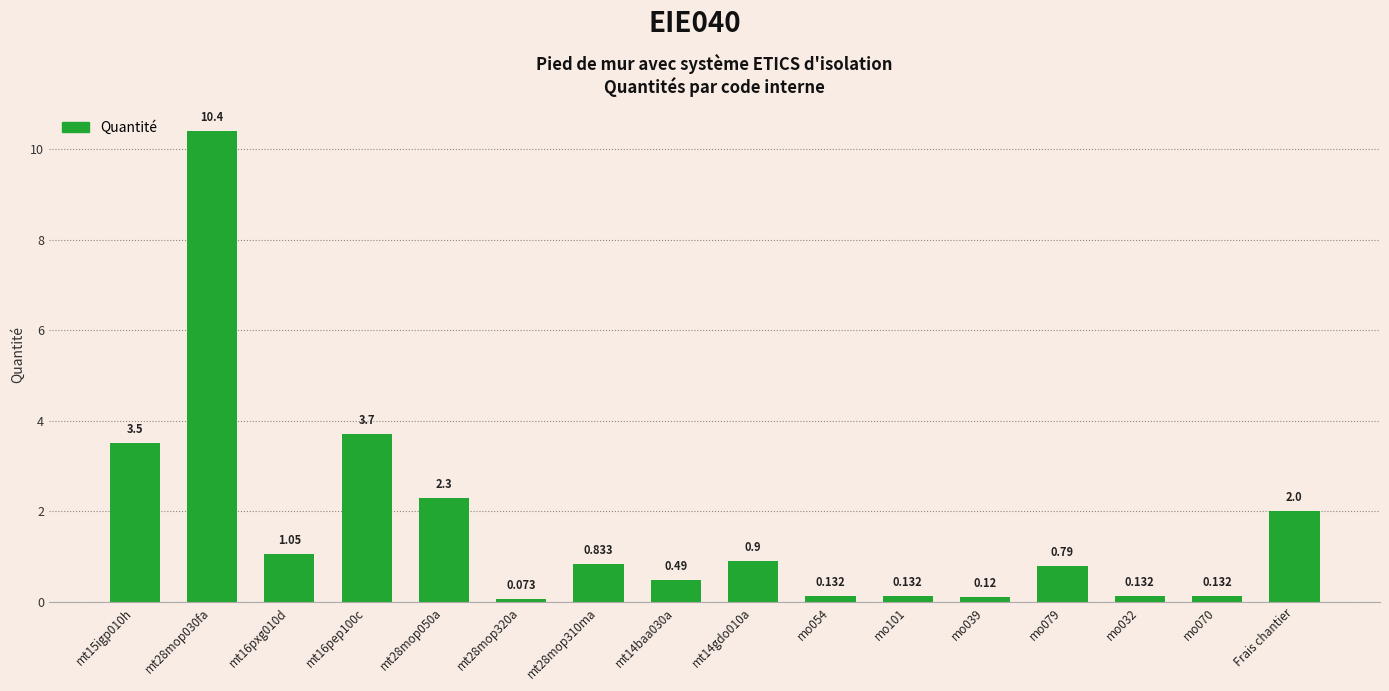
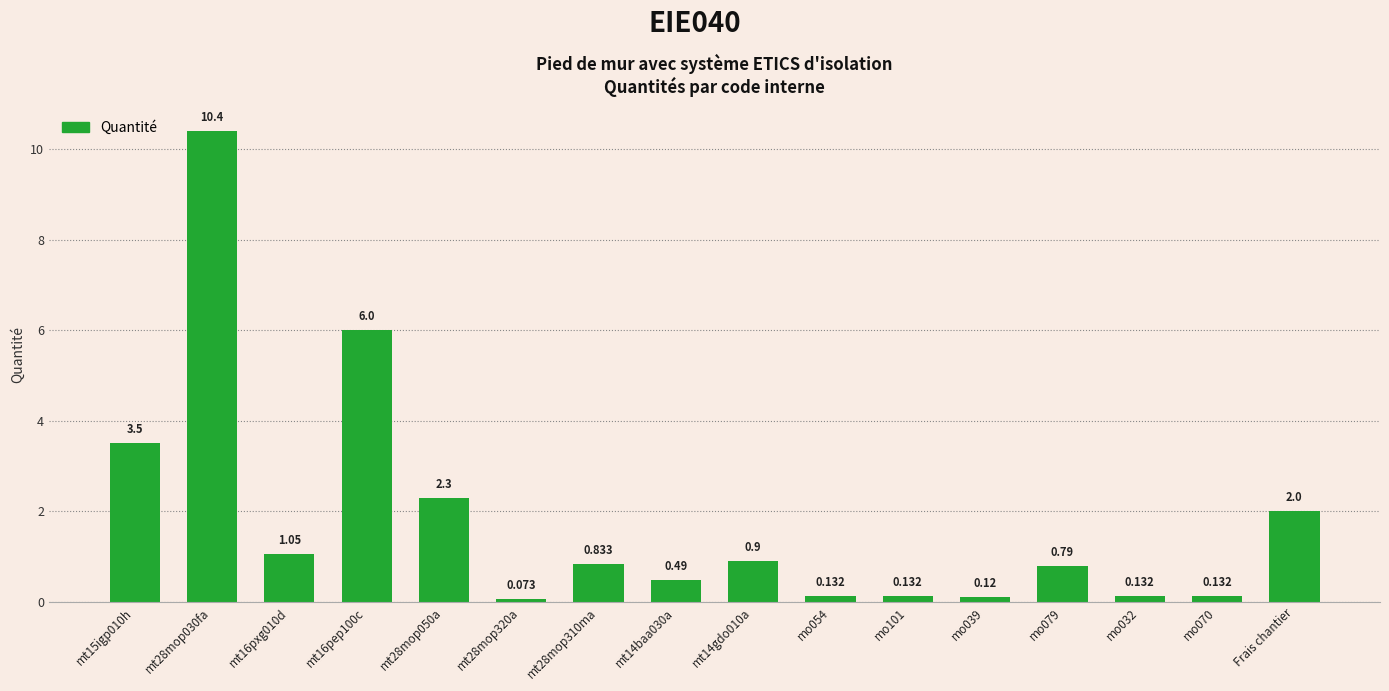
mt16pep100c: 3.7 -> 6.0
